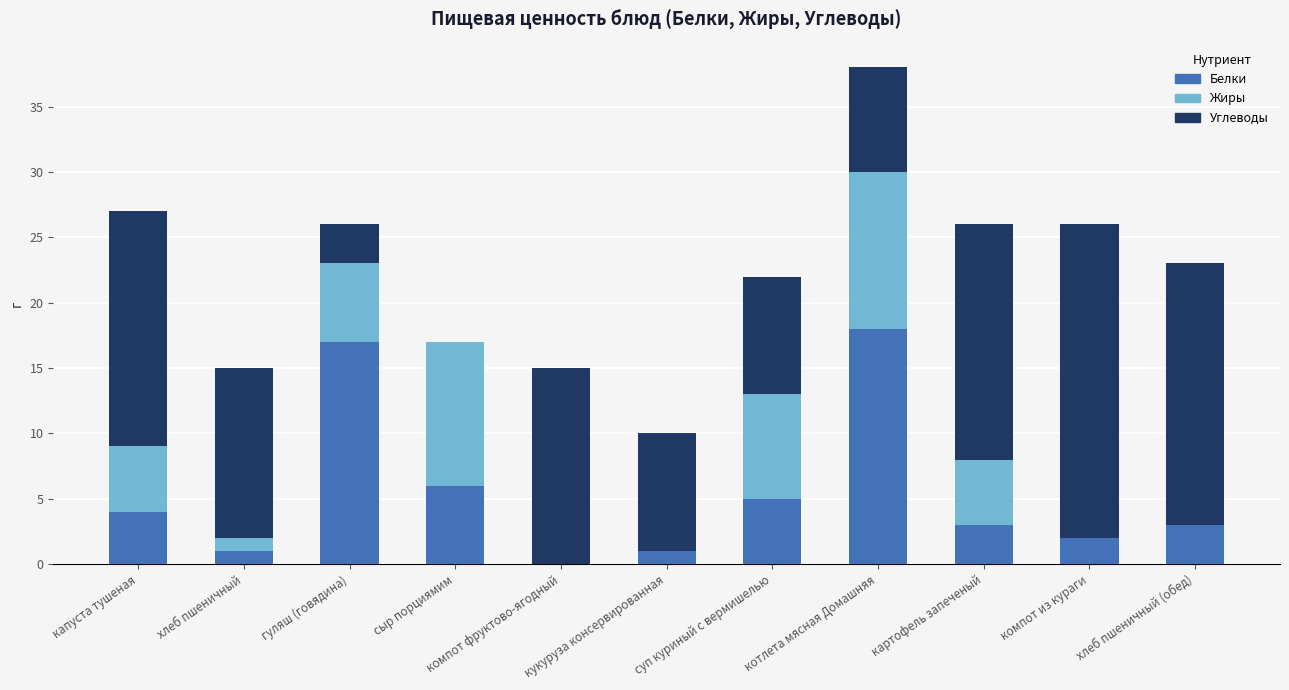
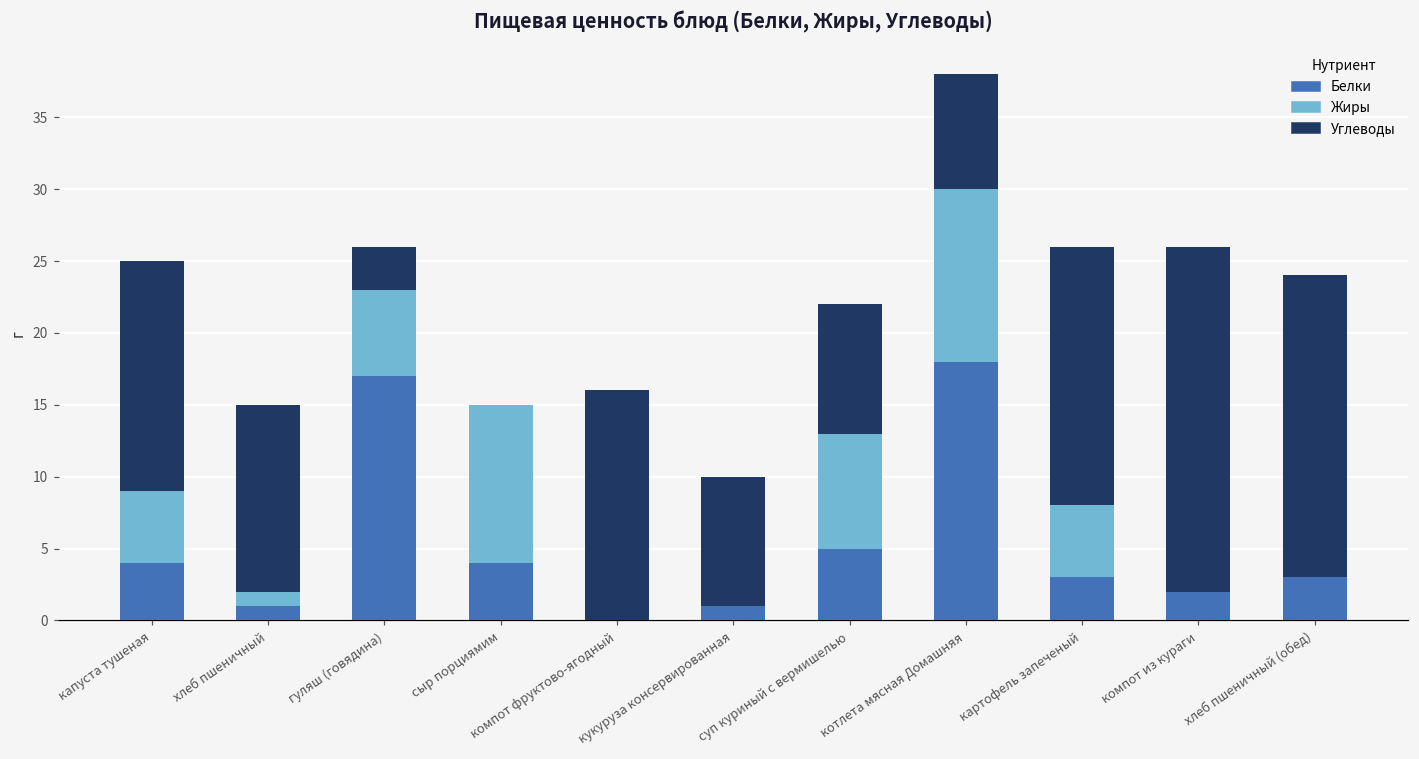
Углеводы, капуста тушеная: 18 -> 16
Белки, сыр порциямим: 6 -> 4
Углеводы, компот фруктово-ягодный: 15 -> 16
Углеводы, хлеб пшеничный (обед): 20 -> 21
